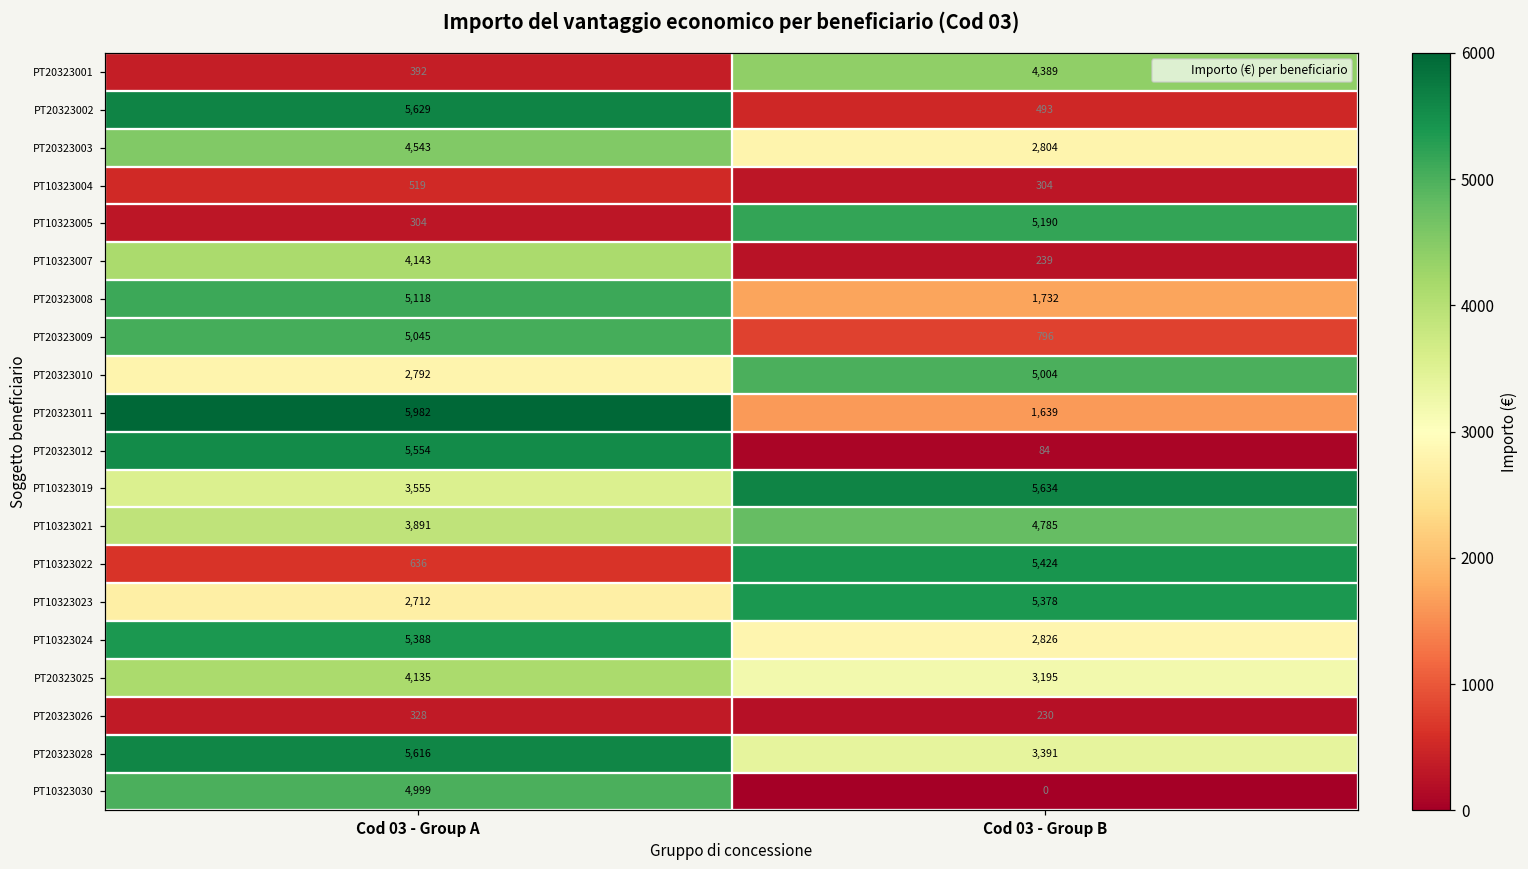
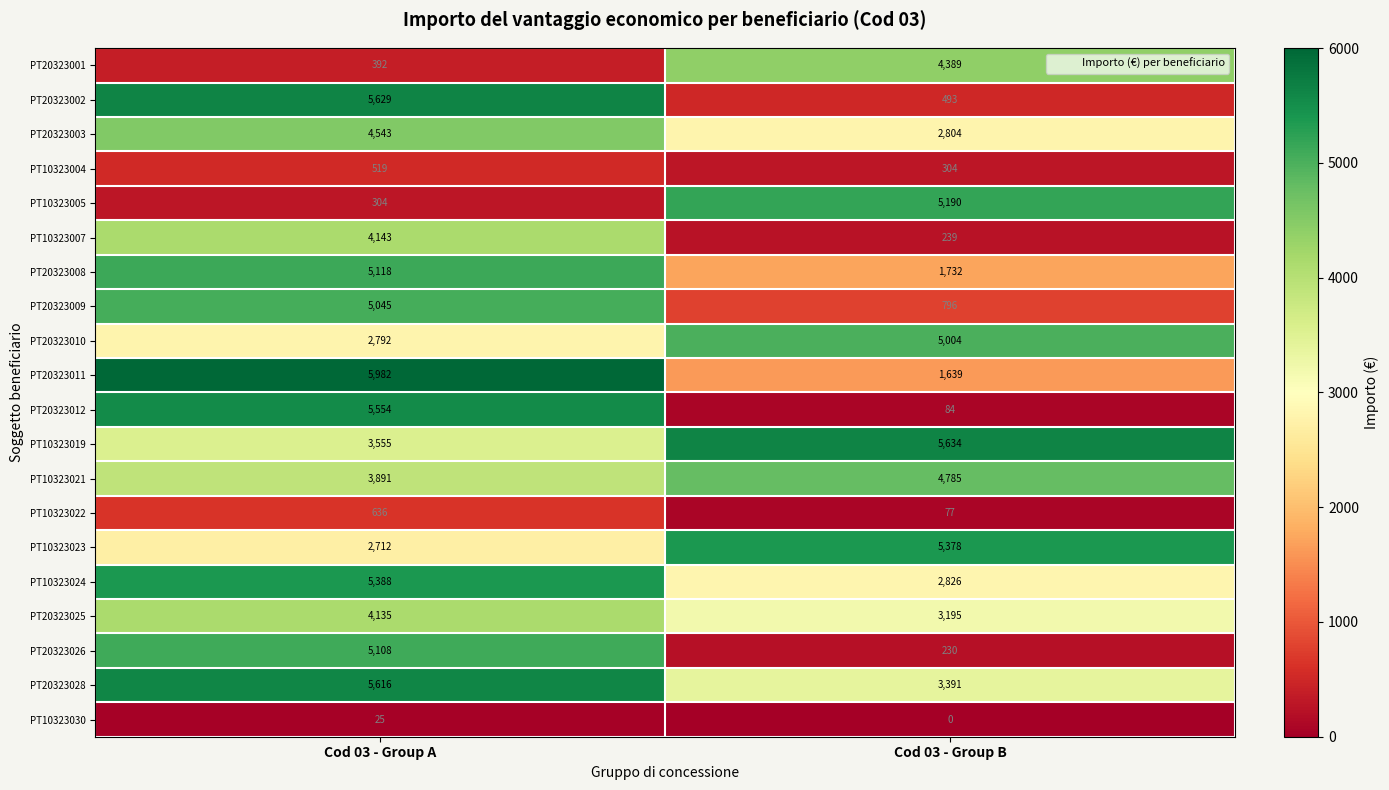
PT10323022, Cod 03 - Group B: 5,424 -> 77
PT20323026, Cod 03 - Group A: 328 -> 5,108
PT10323030, Cod 03 - Group A: 4,999 -> 25
